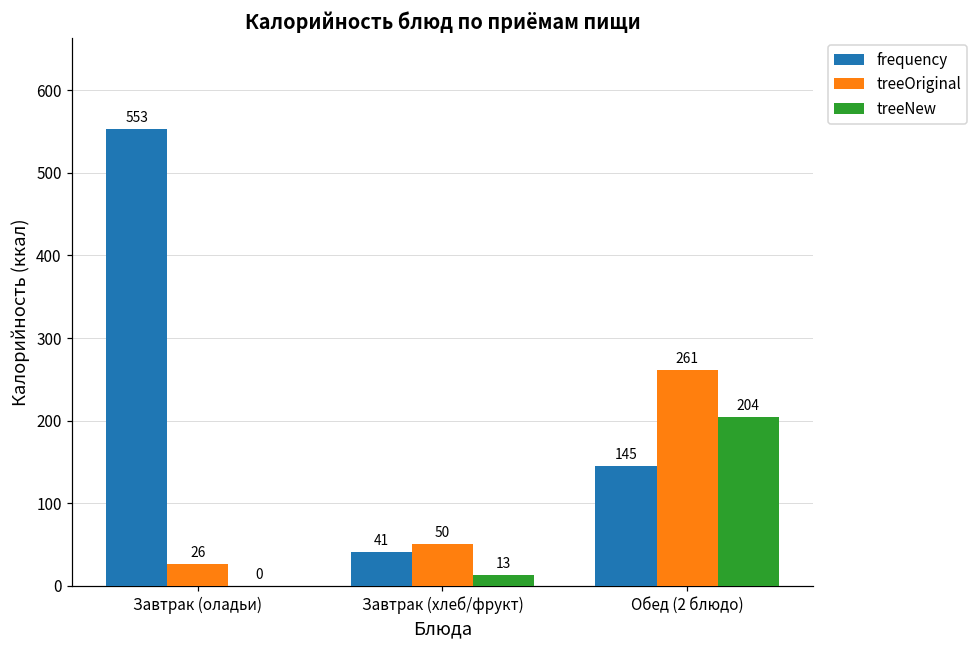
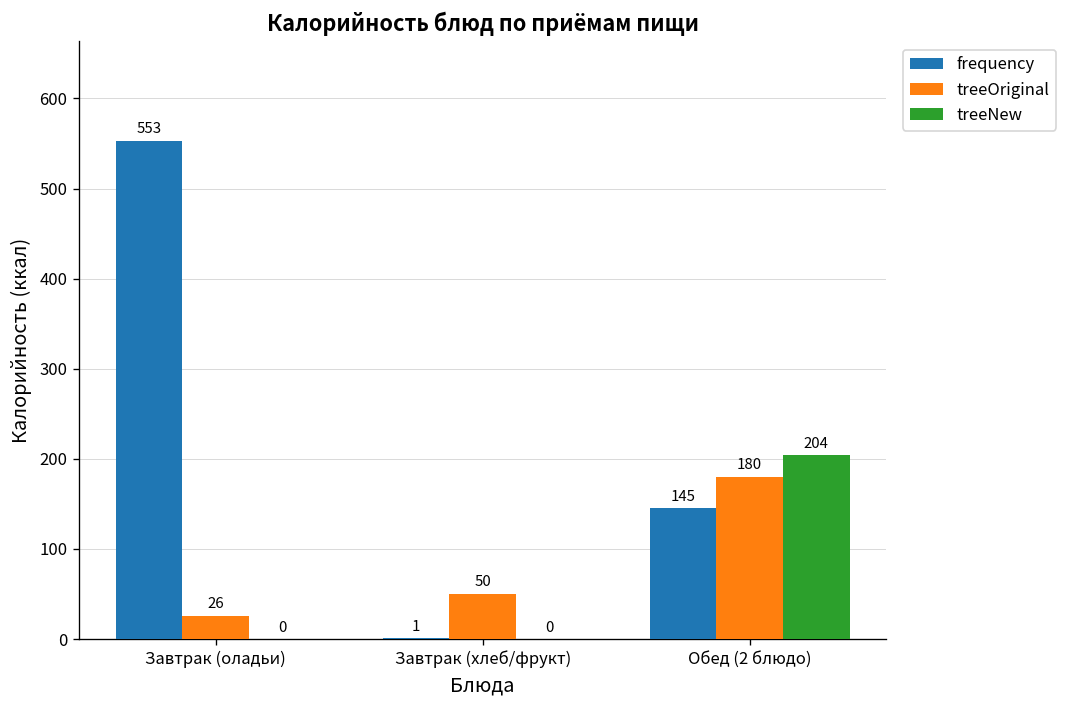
frequency, Завтрак (хлеб/фрукт): 41 -> 1
treeNew, Завтрак (хлеб/фрукт): 13 -> 0
treeOriginal, Обед (2 блюдо): 261 -> 180
